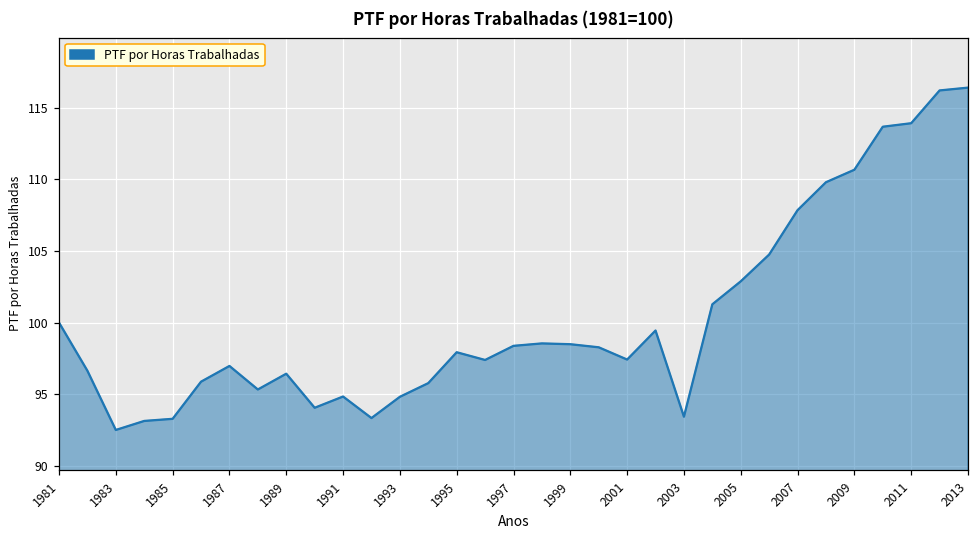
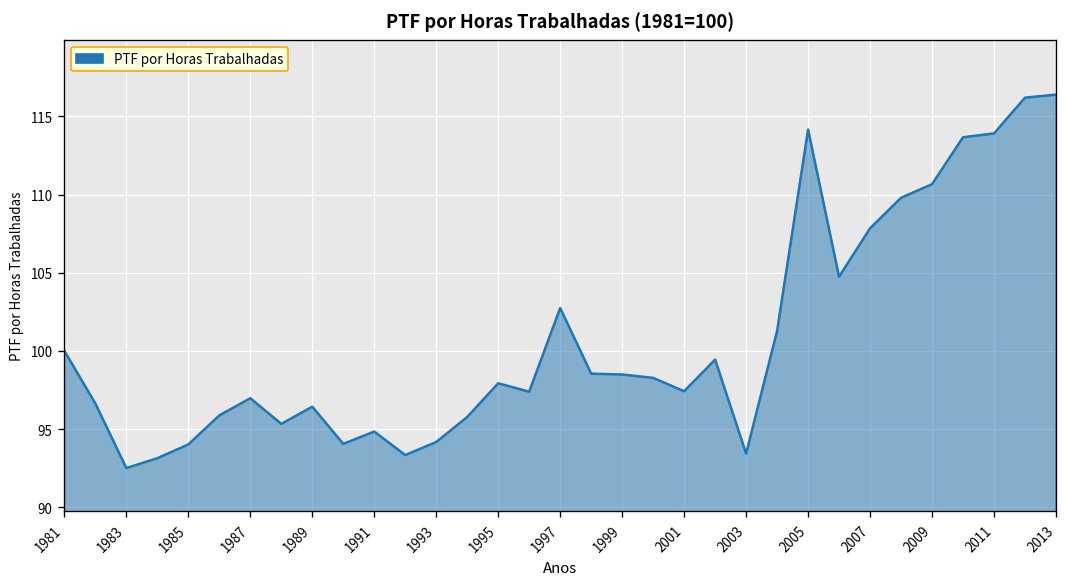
1985: 93.3 -> 94.0
1993: 94.8 -> 94.2
1997: 98.4 -> 102.7
2005: 102.9 -> 114.1
